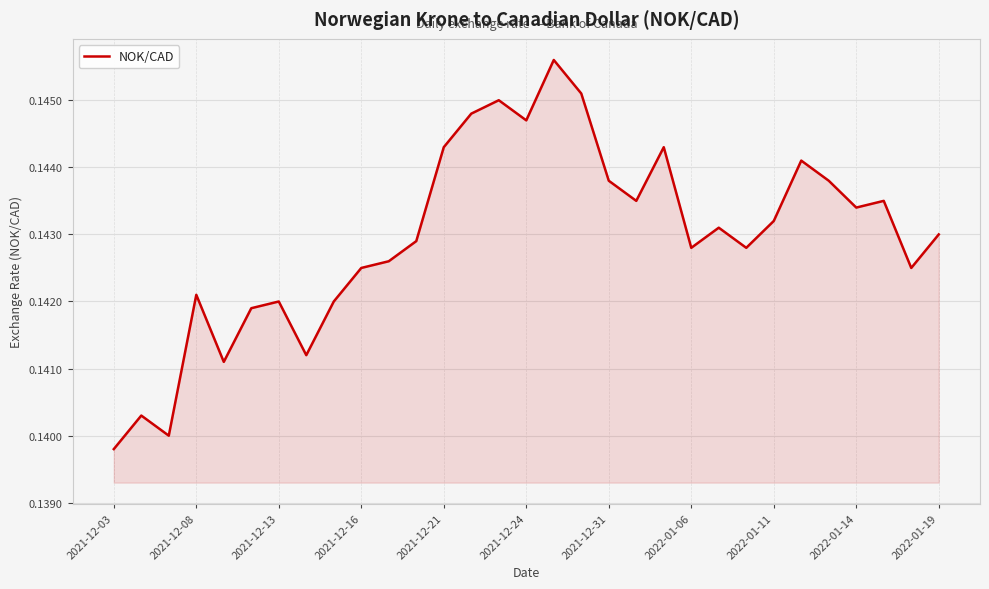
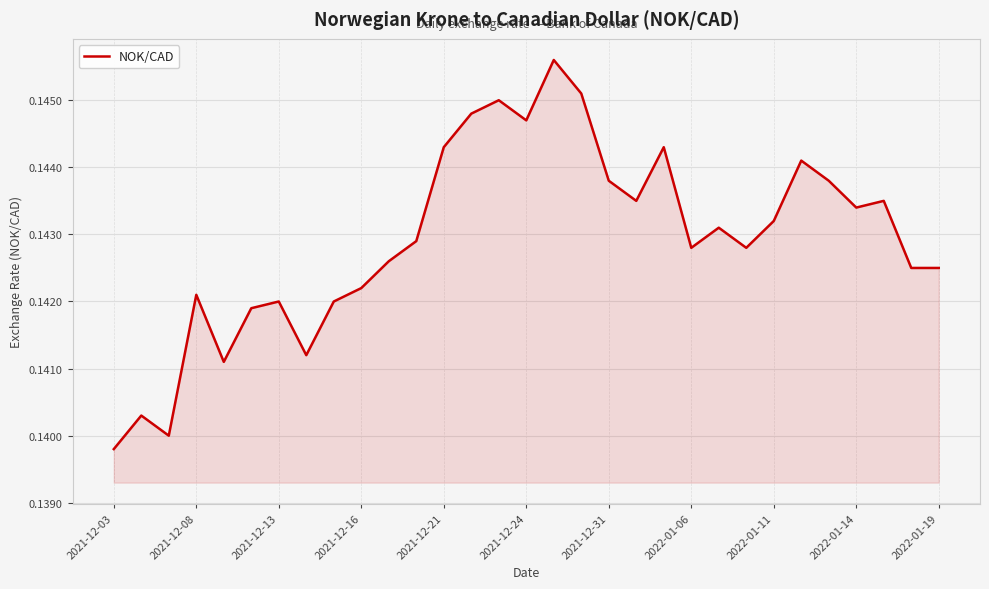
2021-12-16: 0.1425 -> 0.1422
2022-01-19: 0.1430 -> 0.1425
